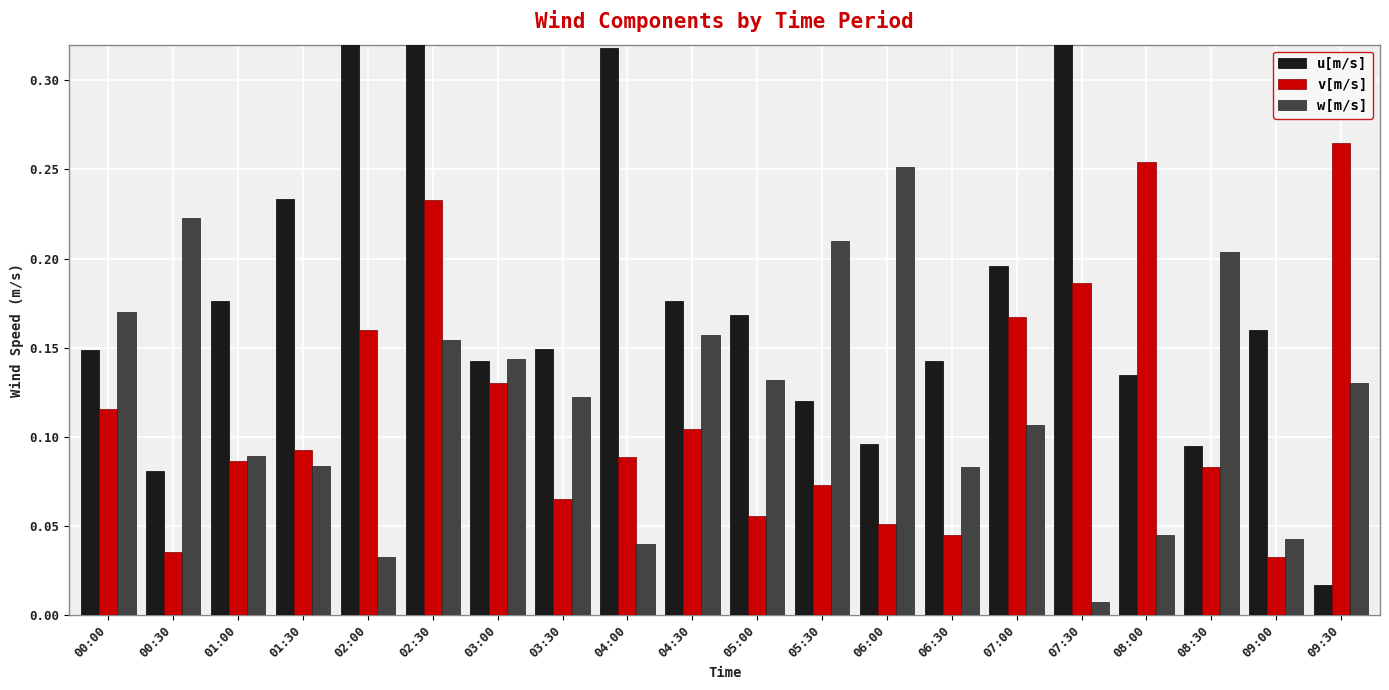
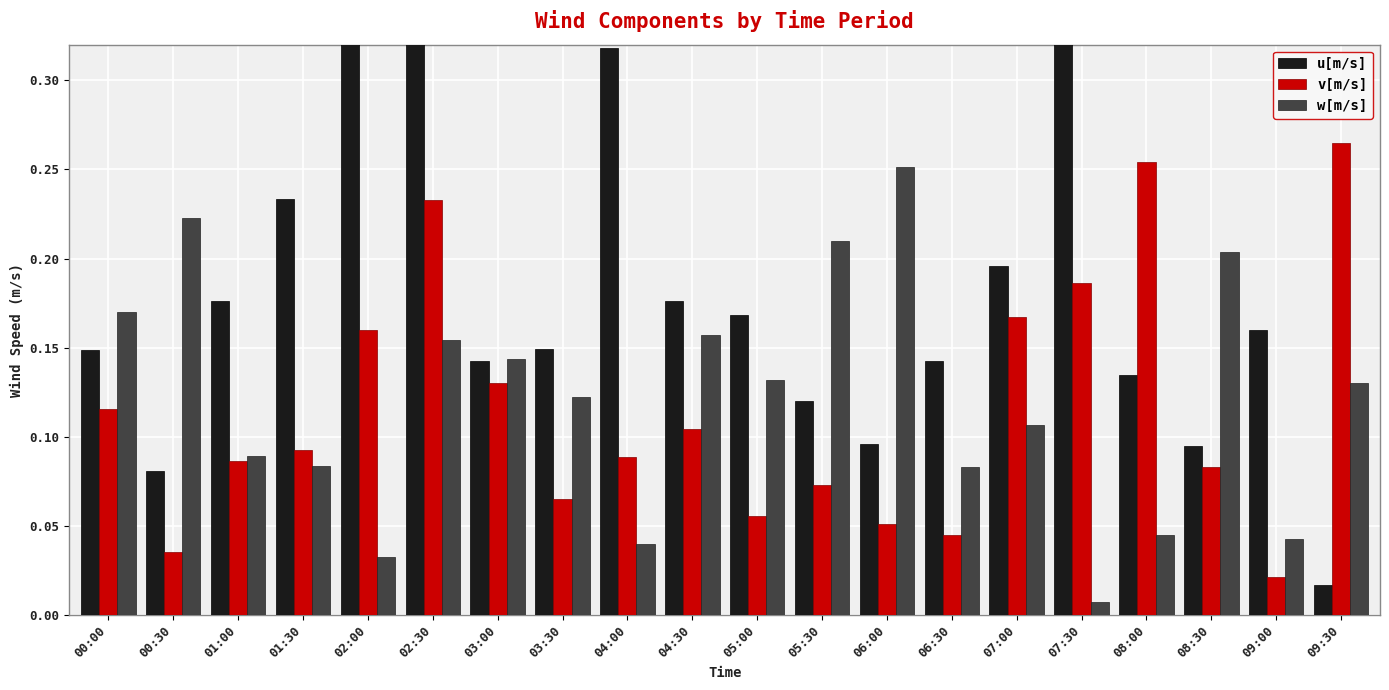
v[m/s], 09:00: 0.032 -> 0.021
